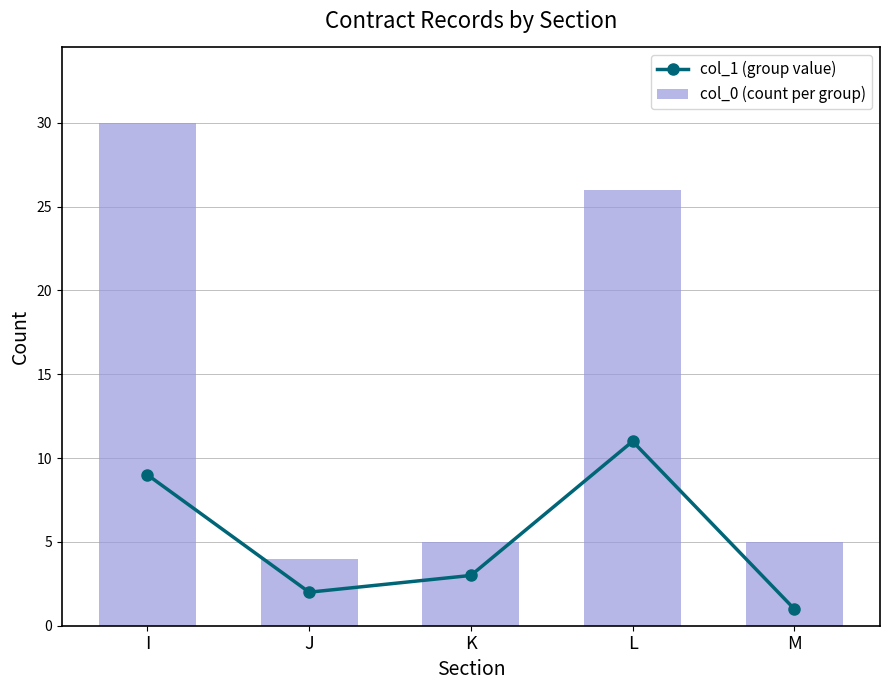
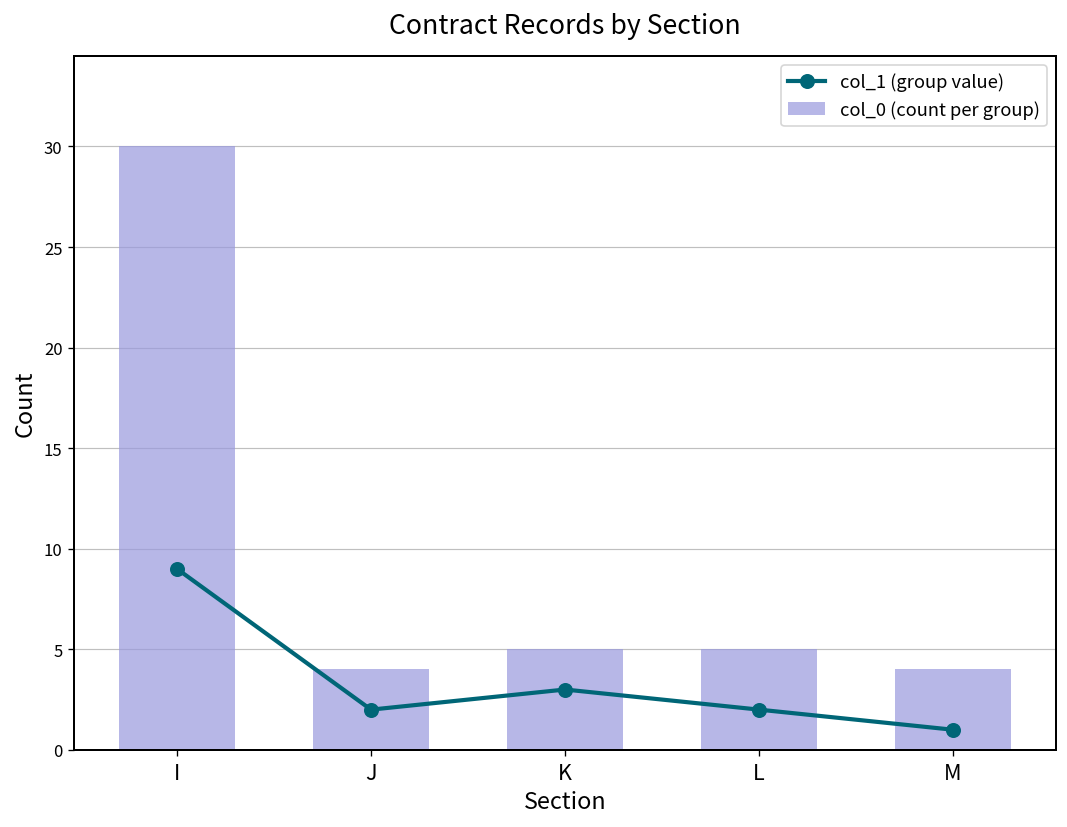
col_1 (group value), L: 11 -> 2
col_0 (count per group), L: 26 -> 5
col_0 (count per group), M: 5 -> 4
